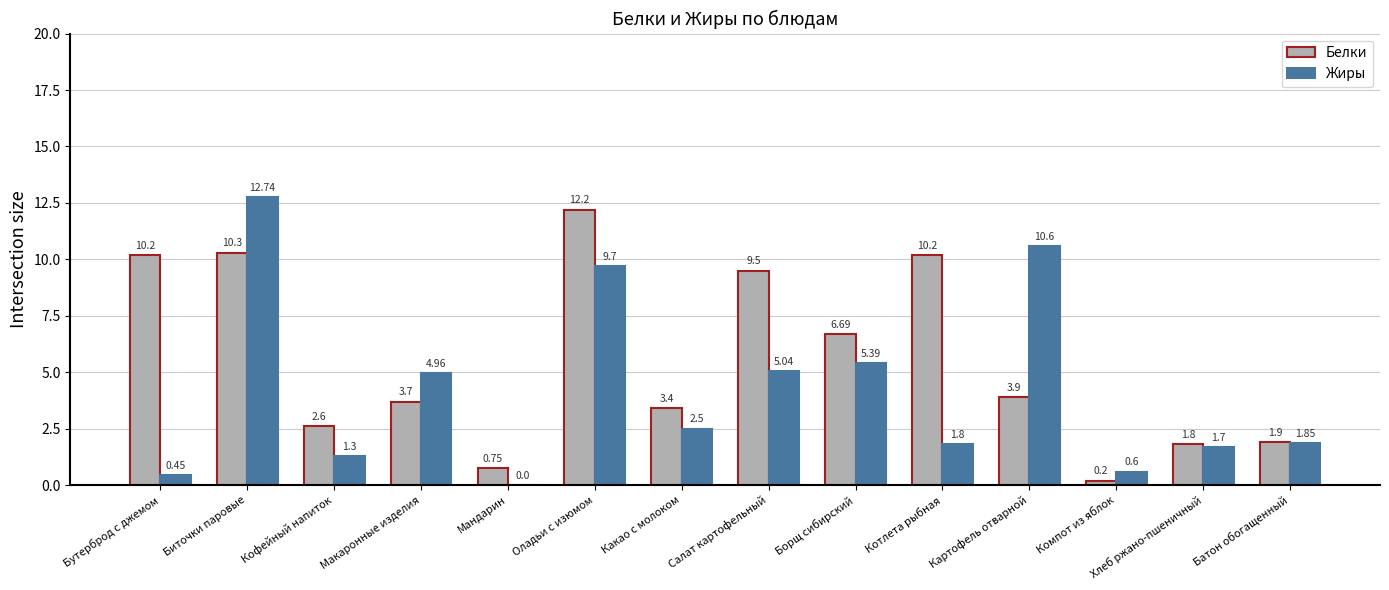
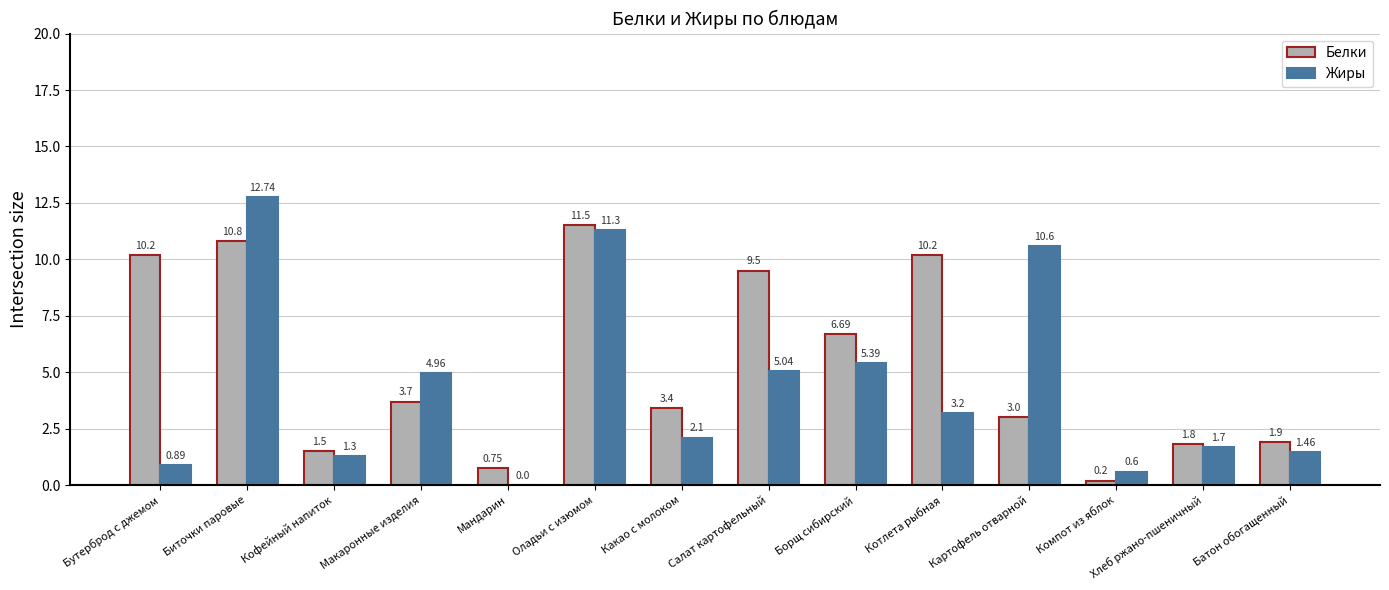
Жиры, Бутерброд с джемом: 0.45 -> 0.89
Белки, Биточки паровые: 10.3 -> 10.8
Белки, Кофейный напиток: 2.6 -> 1.5
Белки, Оладьи с изюмом: 12.2 -> 11.5
Жиры, Оладьи с изюмом: 9.7 -> 11.3
Жиры, Какао с молоком: 2.5 -> 2.1
Жиры, Котлета рыбная: 1.8 -> 3.2
Белки, Картофель отварной: 3.9 -> 3.0
Жиры, Батон обогащенный: 1.85 -> 1.46
